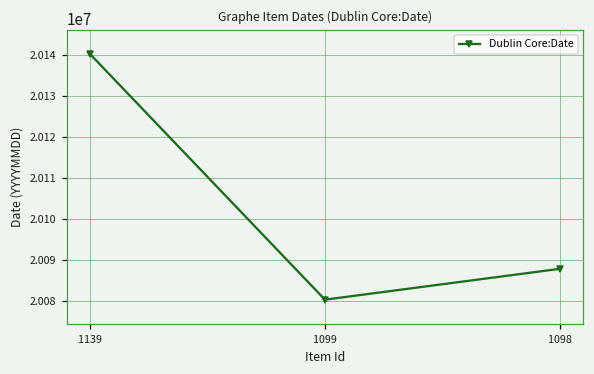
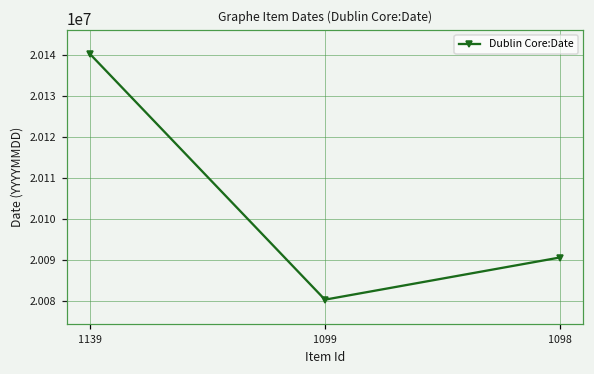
1098: 20088000 -> 20091000
